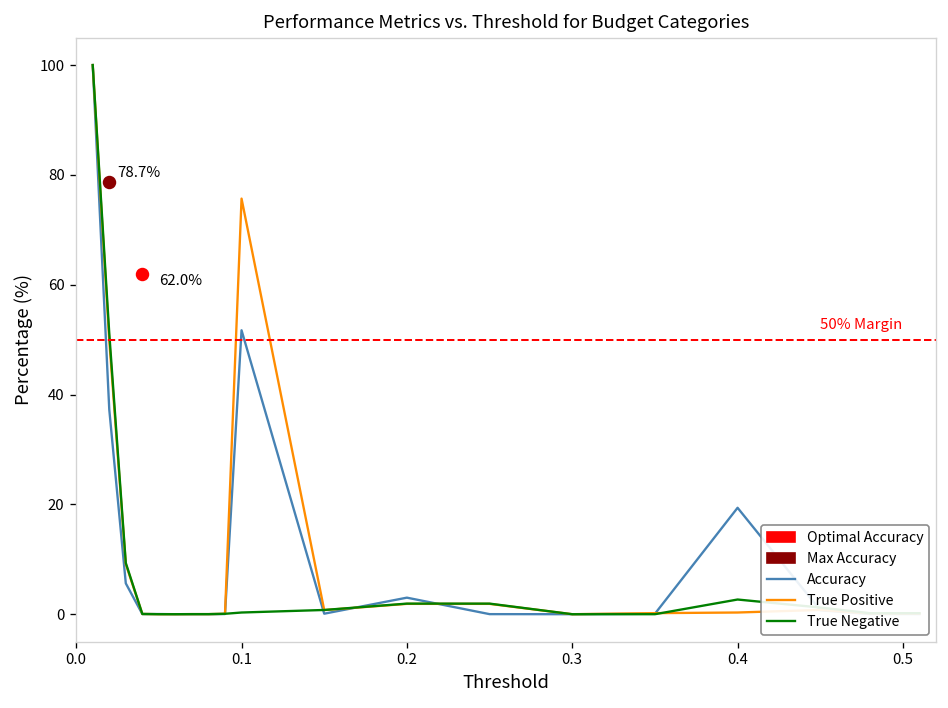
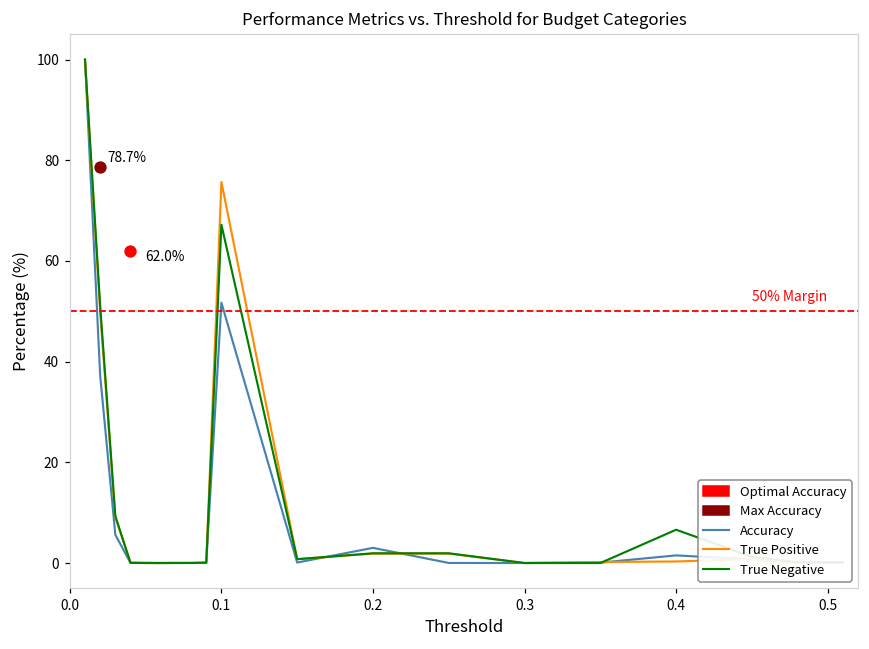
True Negative, 0.1: 0 -> 67
Accuracy, 0.4: 19 -> 2
True Negative, 0.4: 3 -> 7
